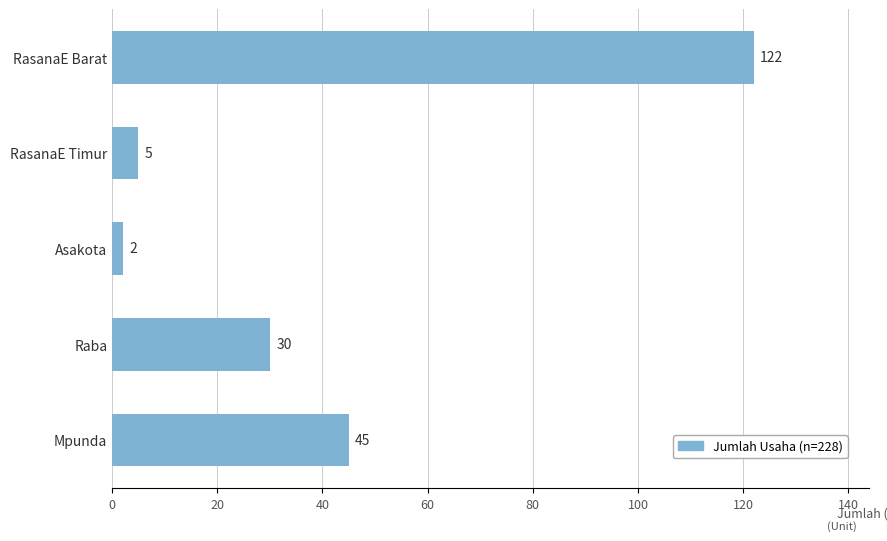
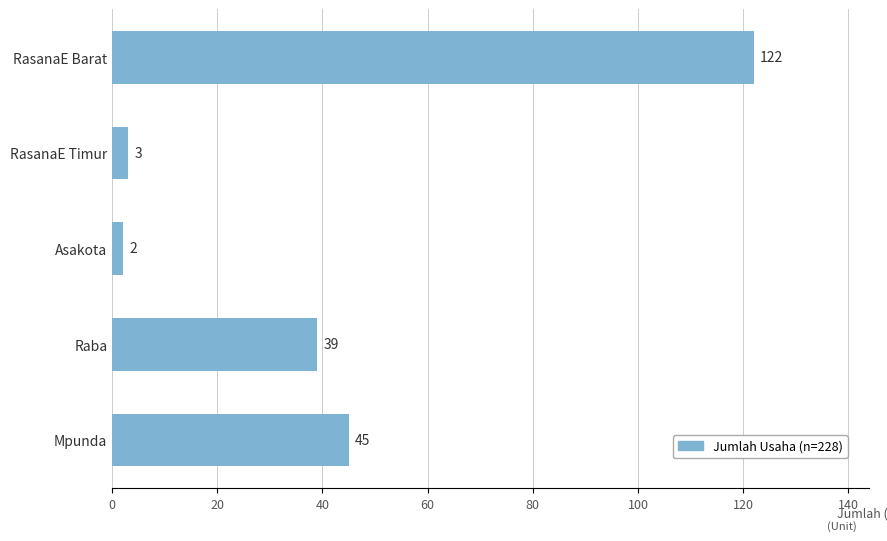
RasanaE Timur: 5 -> 3
Raba: 30 -> 39
